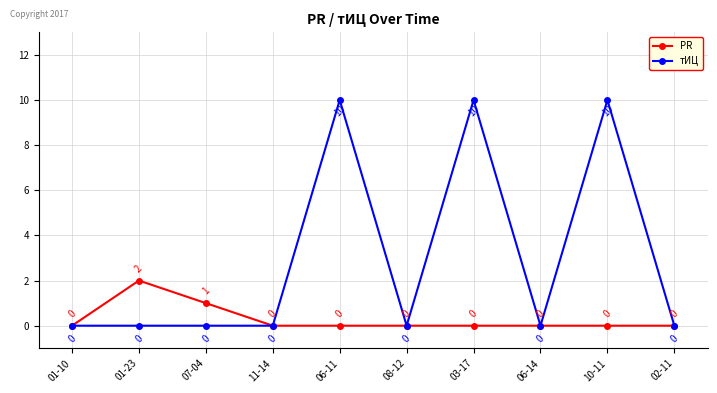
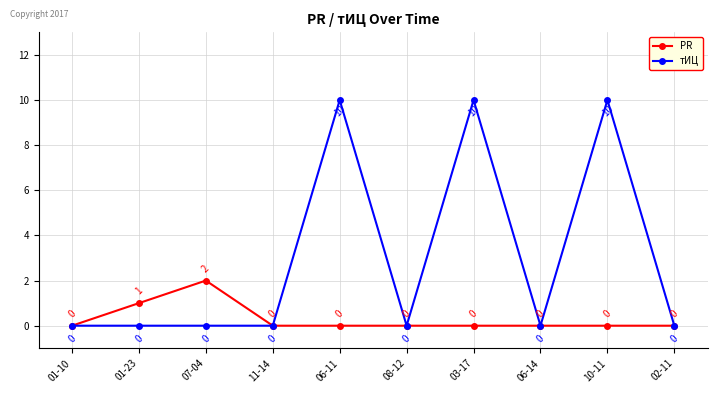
PR, 01-23: 2 -> 1
PR, 07-04: 1 -> 2
